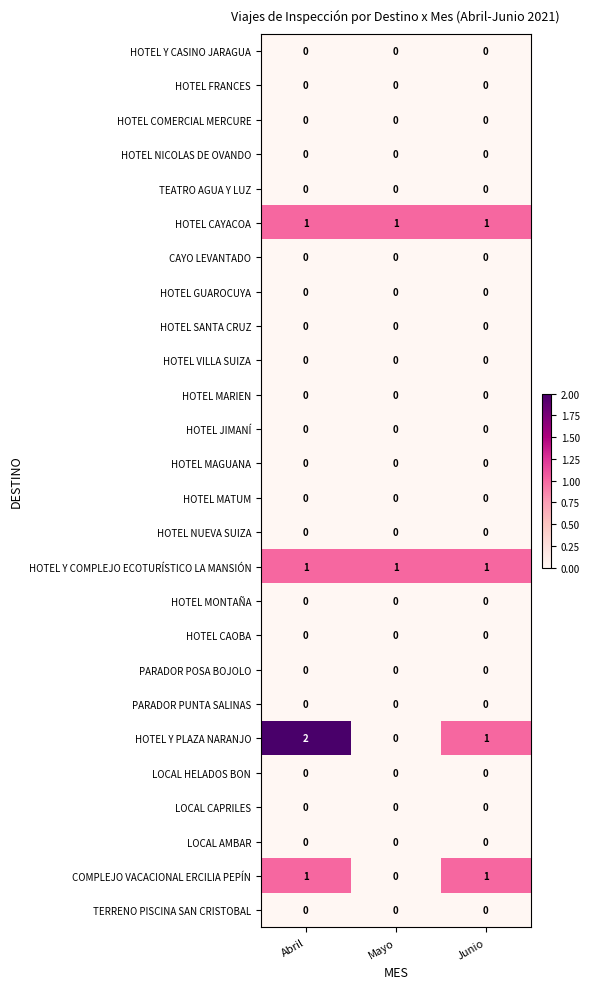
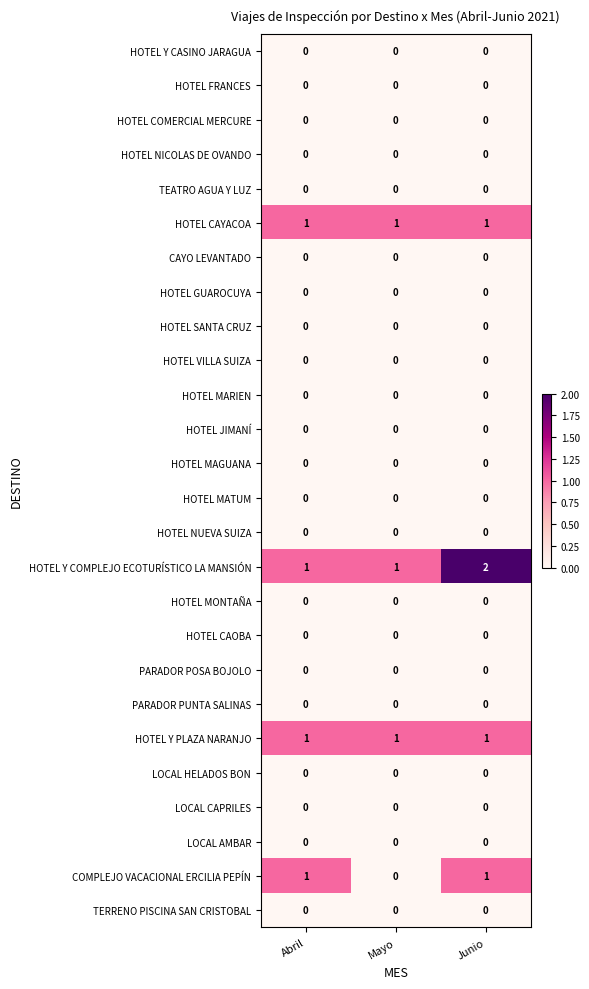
HOTEL Y COMPLEJO ECOTURÍSTICO LA MANSIÓN, Junio: 1 -> 2
HOTEL Y PLAZA NARANJO, Abril: 2 -> 1
HOTEL Y PLAZA NARANJO, Mayo: 0 -> 1
